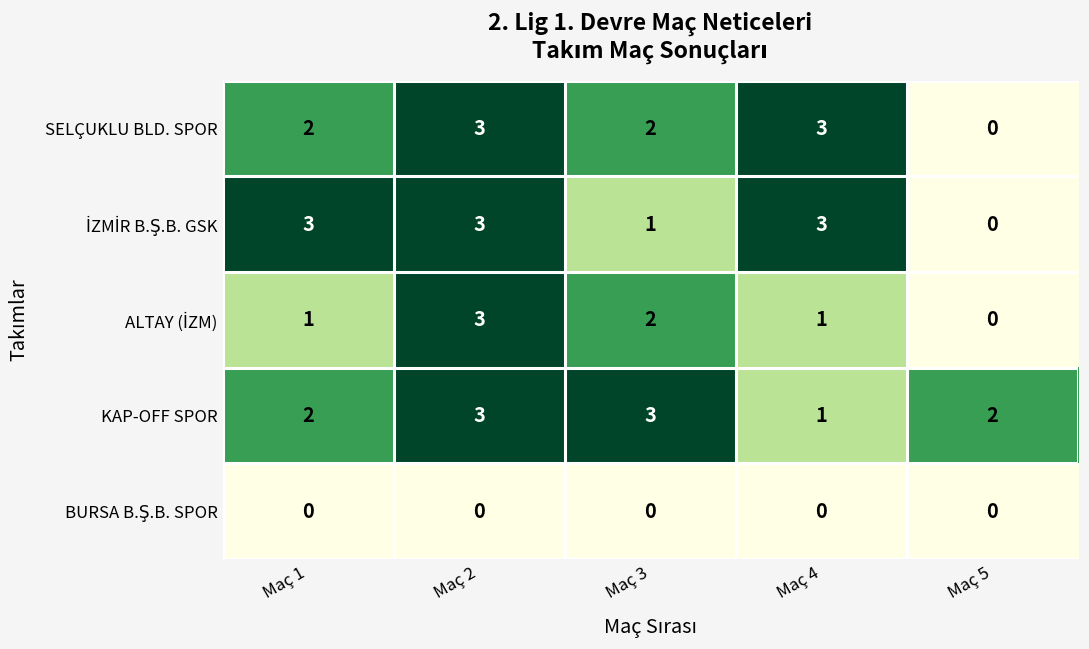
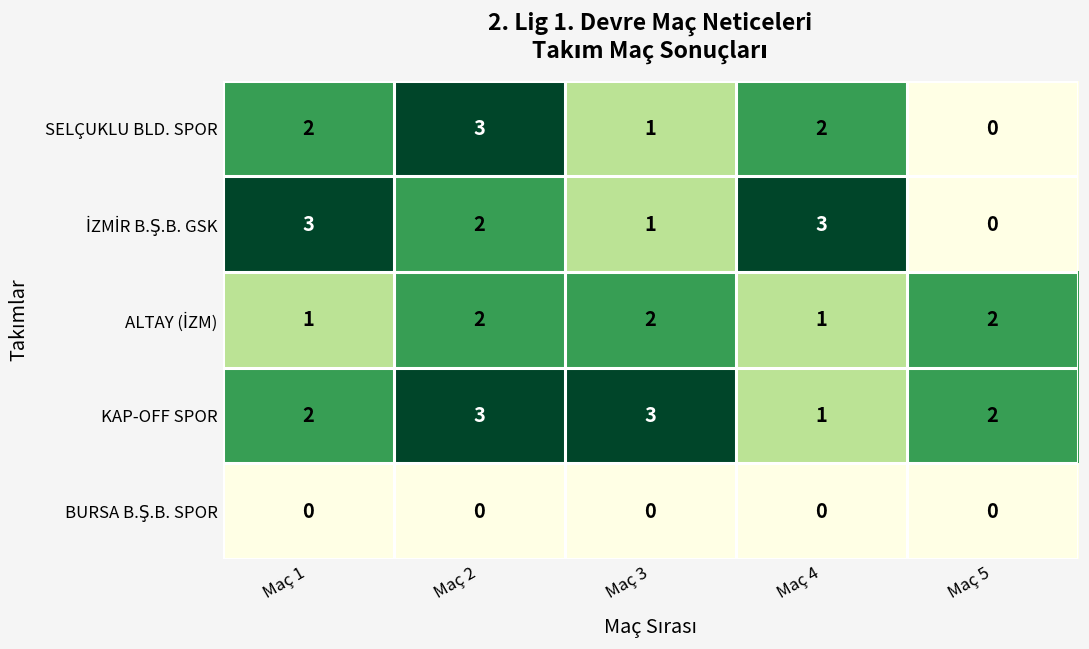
SELÇUKLU BLD. SPOR, Maç 3: 2 -> 1
SELÇUKLU BLD. SPOR, Maç 4: 3 -> 2
İZMİR B.Ş.B. GSK, Maç 2: 3 -> 2
ALTAY (İZM), Maç 2: 3 -> 2
ALTAY (İZM), Maç 5: 0 -> 2
